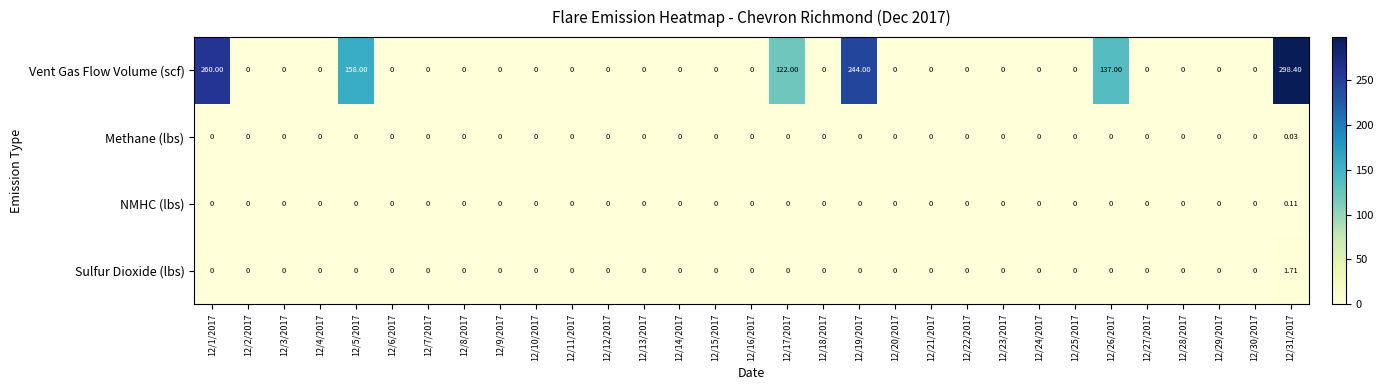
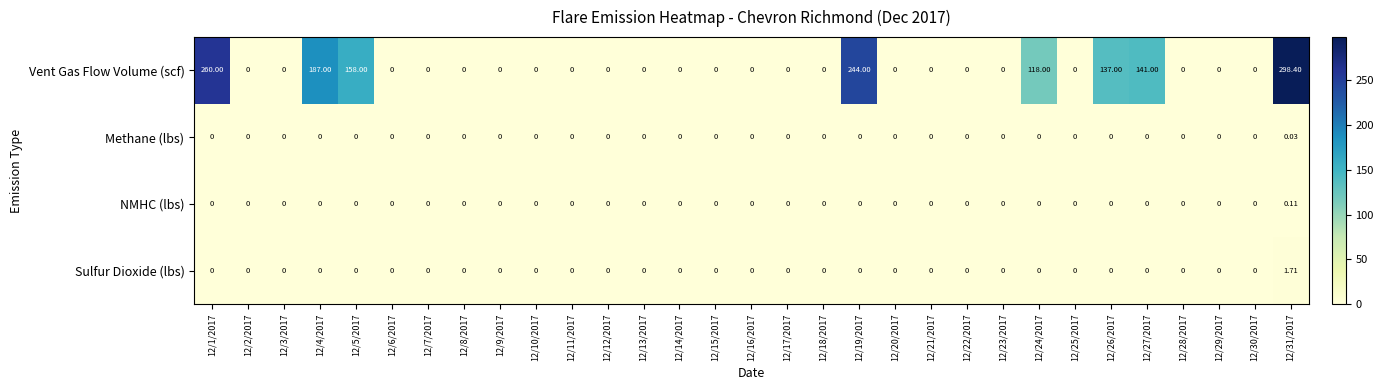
Vent Gas Flow Volume (scf), 12/4/2017: 0 -> 187.00
Vent Gas Flow Volume (scf), 12/17/2017: 122.00 -> 0
Vent Gas Flow Volume (scf), 12/24/2017: 0 -> 118.00
Vent Gas Flow Volume (scf), 12/27/2017: 0 -> 141.00
